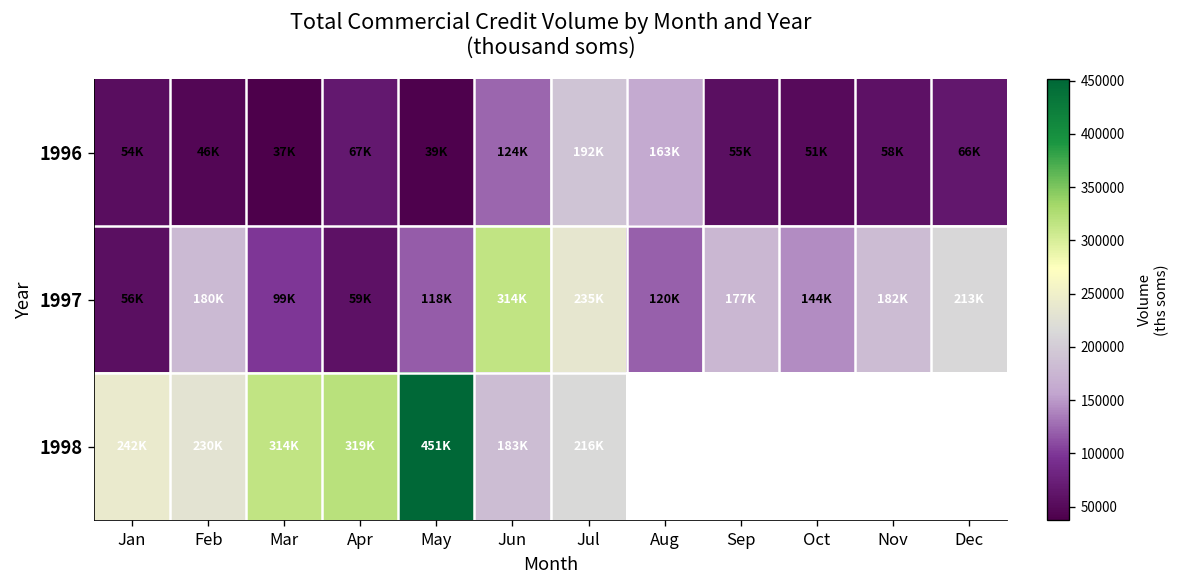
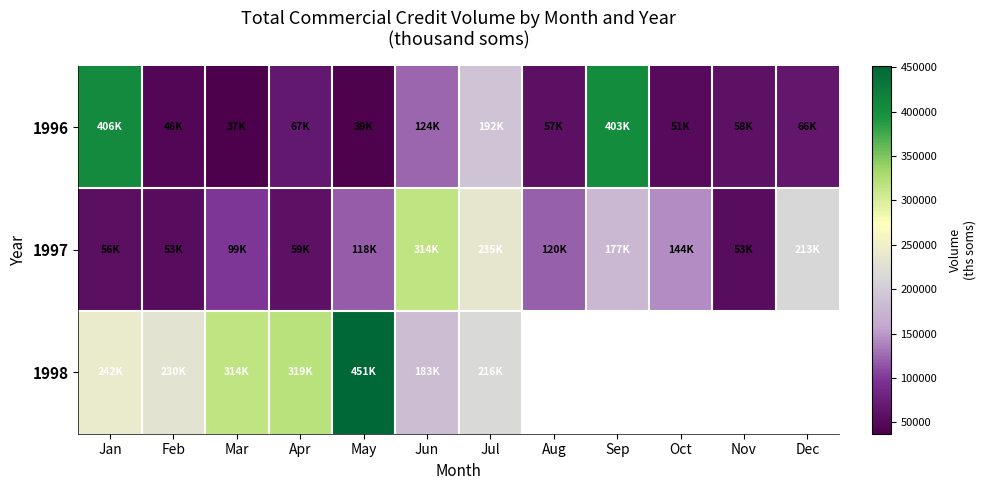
1996, Jan: 54K -> 406K
1996, Aug: 163K -> 57K
1996, Sep: 55K -> 403K
1997, Feb: 180K -> 53K
1997, Nov: 182K -> 53K
